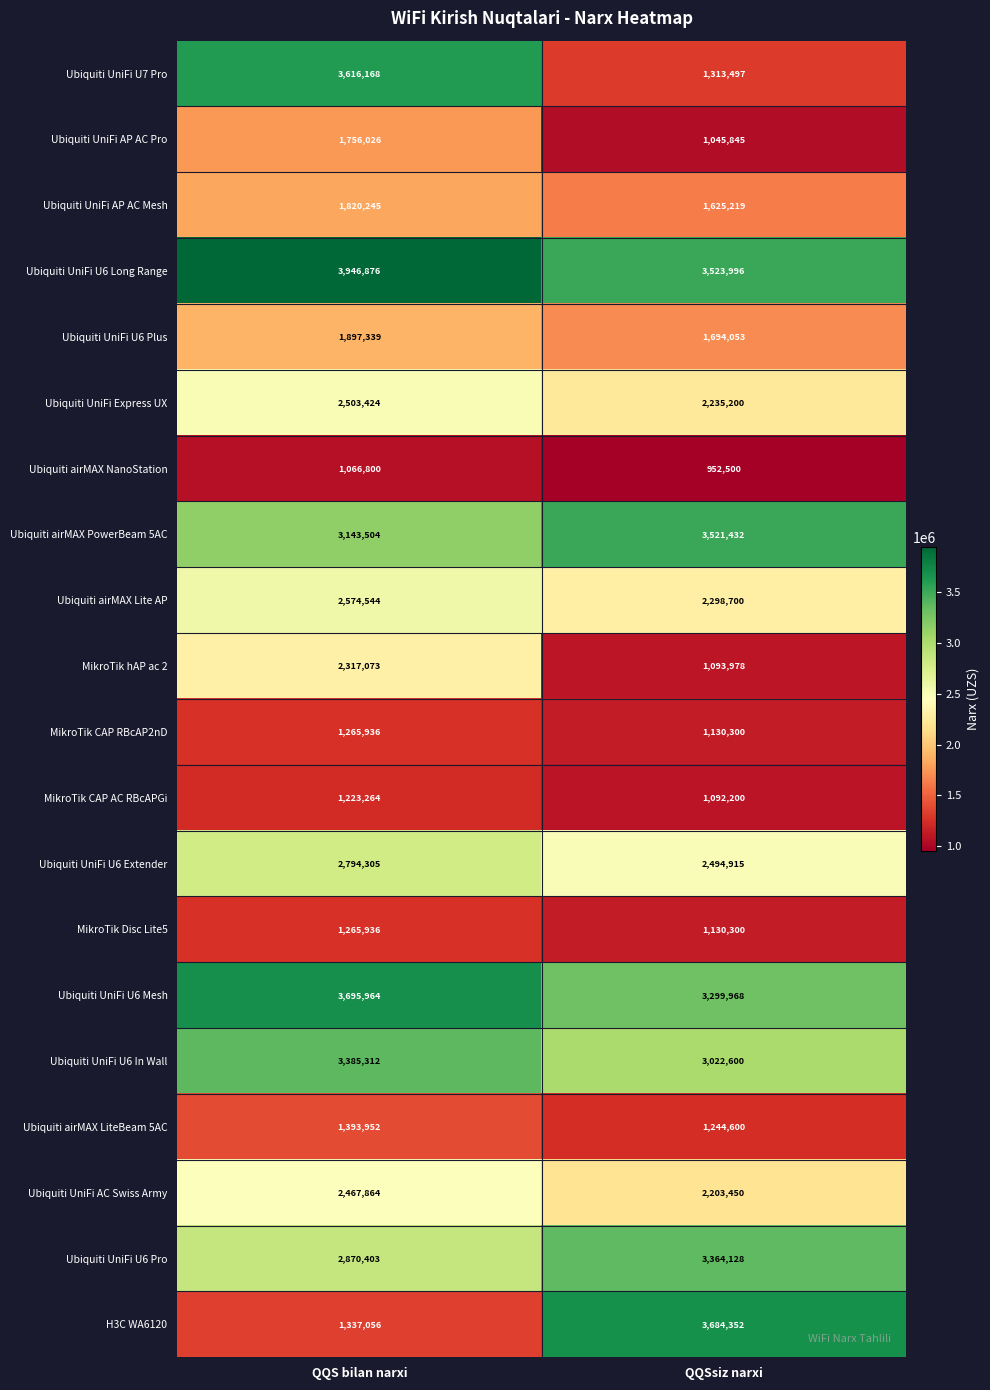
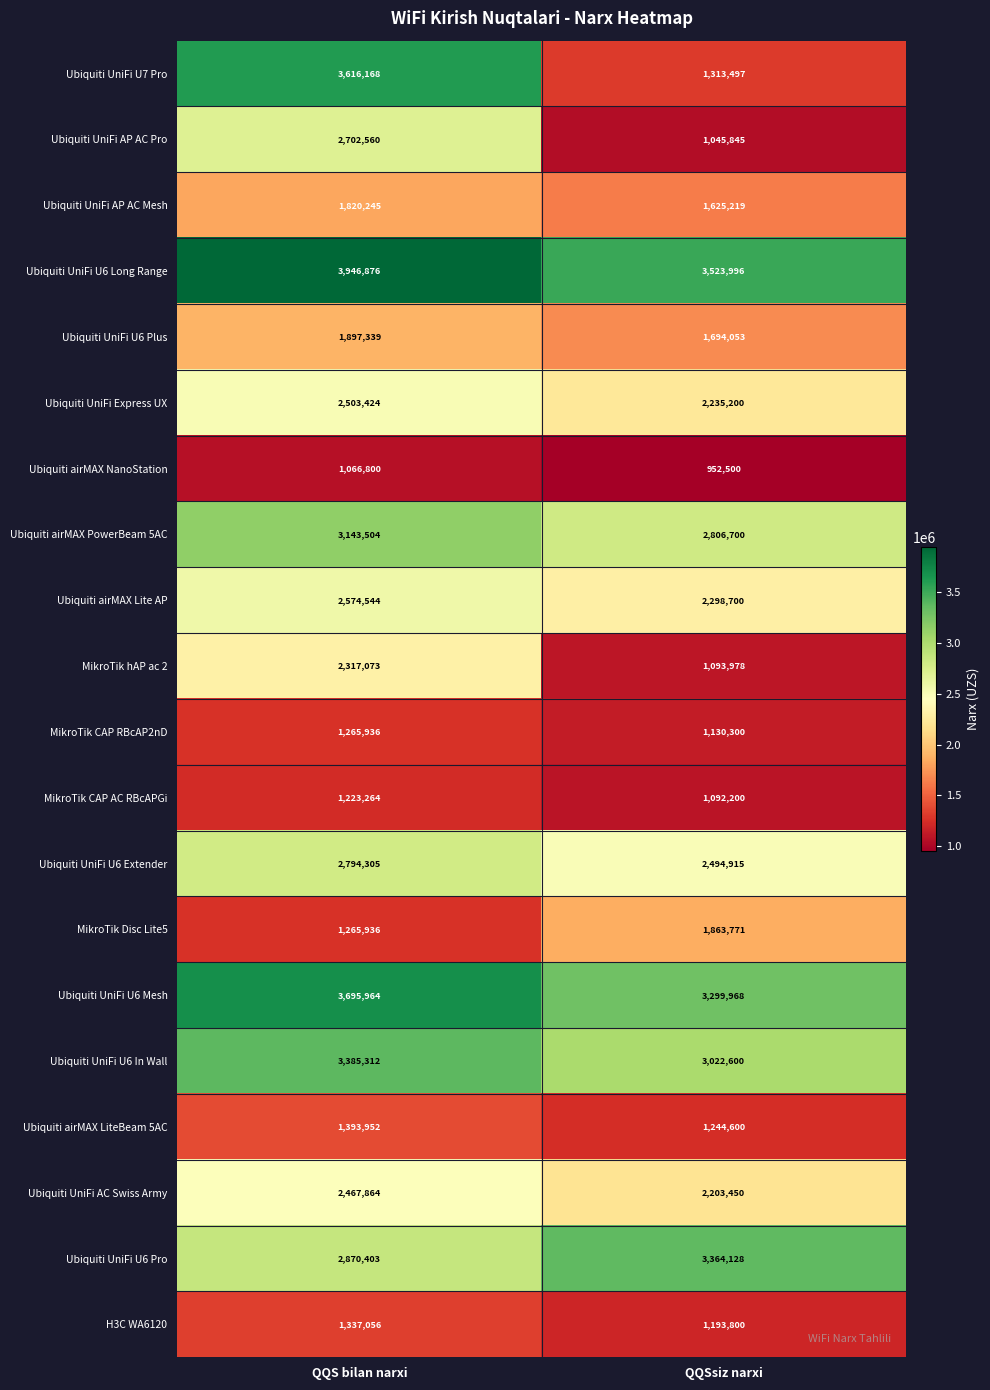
Ubiquiti UniFi AP AC Pro, QQS bilan narxi: 1,756,026 -> 2,702,560
Ubiquiti airMAX PowerBeam 5AC, QQSsiz narxi: 3,521,432 -> 2,806,700
MikroTik Disc Lite5, QQSsiz narxi: 1,130,300 -> 1,863,771
H3C WA6120, QQSsiz narxi: 3,684,352 -> 1,193,800
